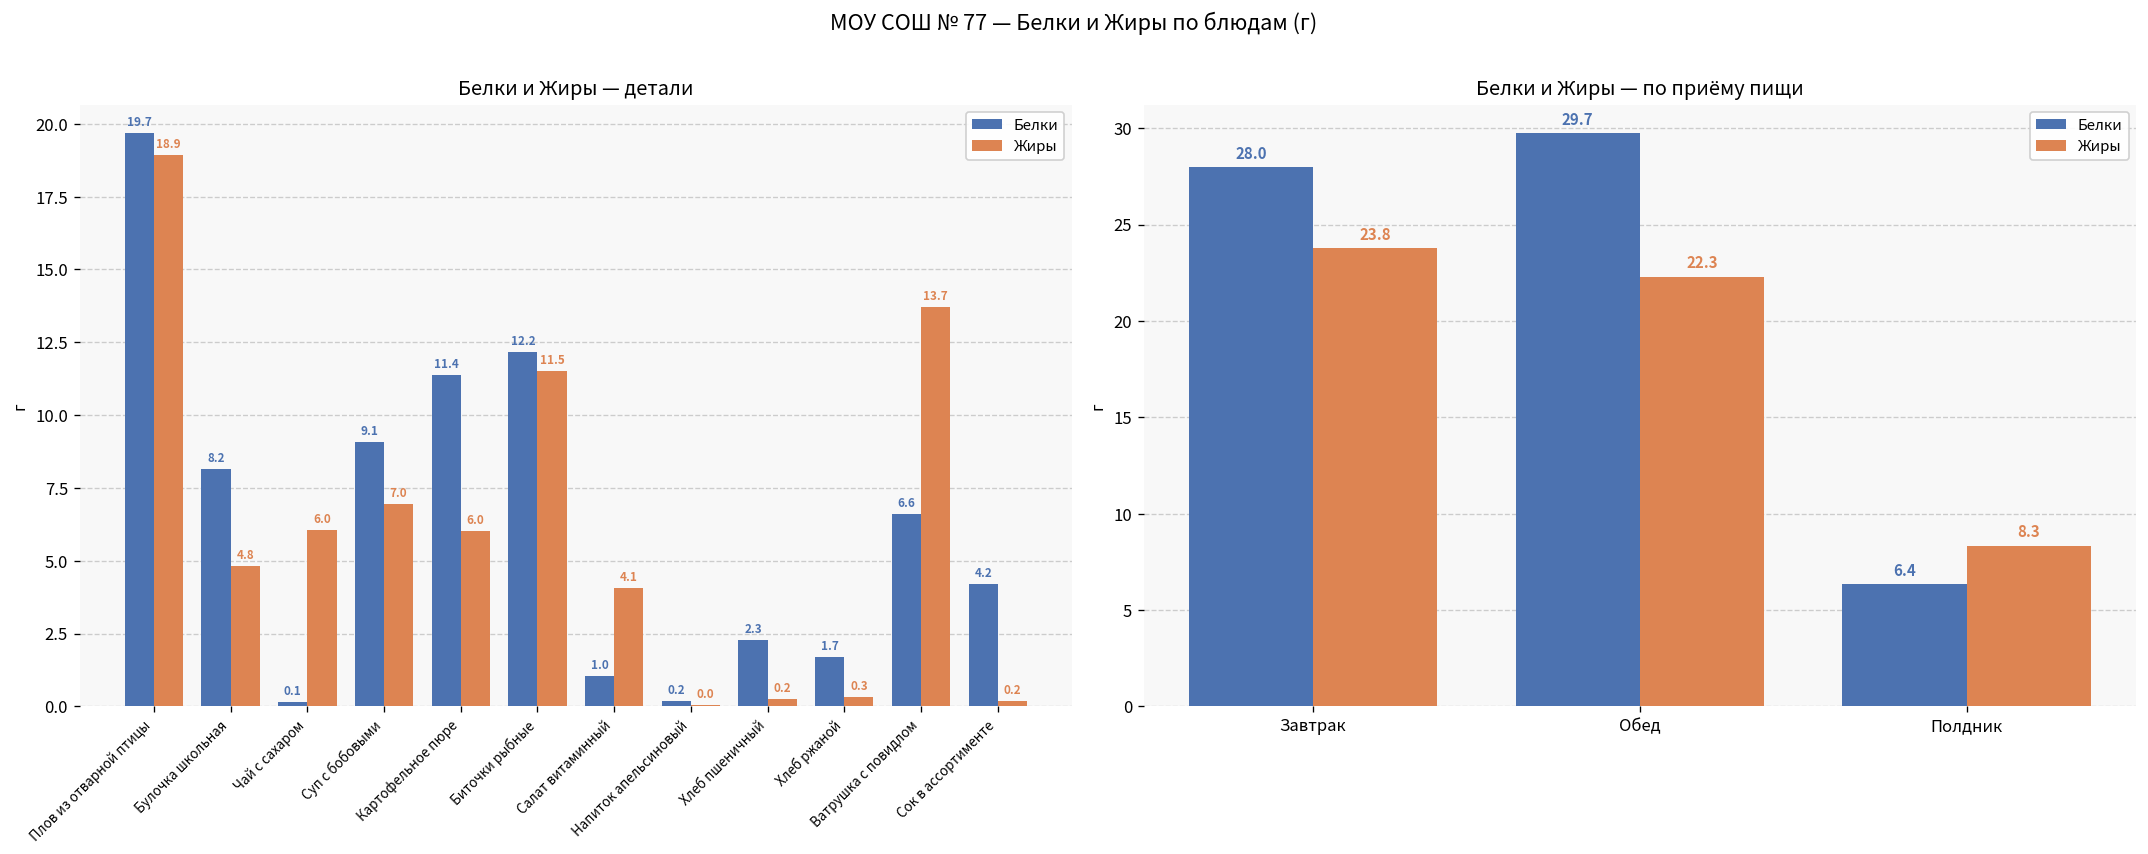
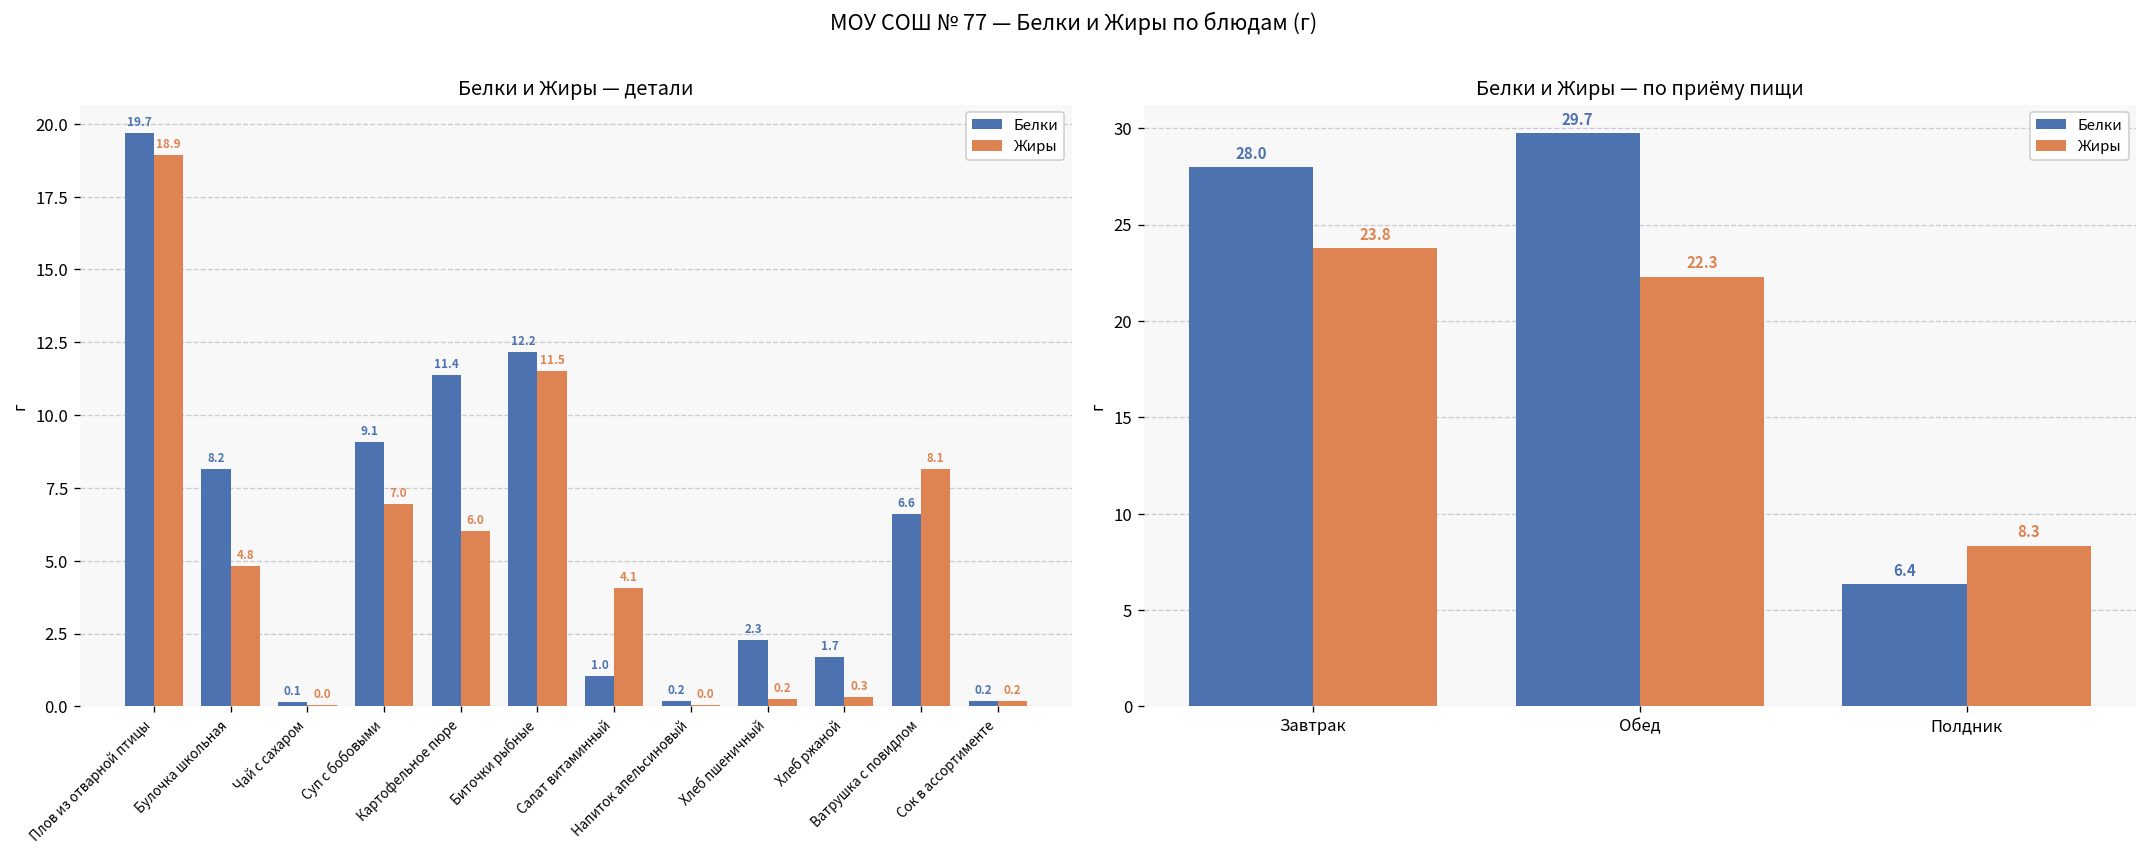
Белки и Жиры — детали, Жиры, Чай с сахаром: 6.0 -> 0.0
Белки и Жиры — детали, Жиры, Ватрушка с повидлом: 13.7 -> 8.1
Белки и Жиры — детали, Белки, Сок в ассортименте: 4.2 -> 0.2
